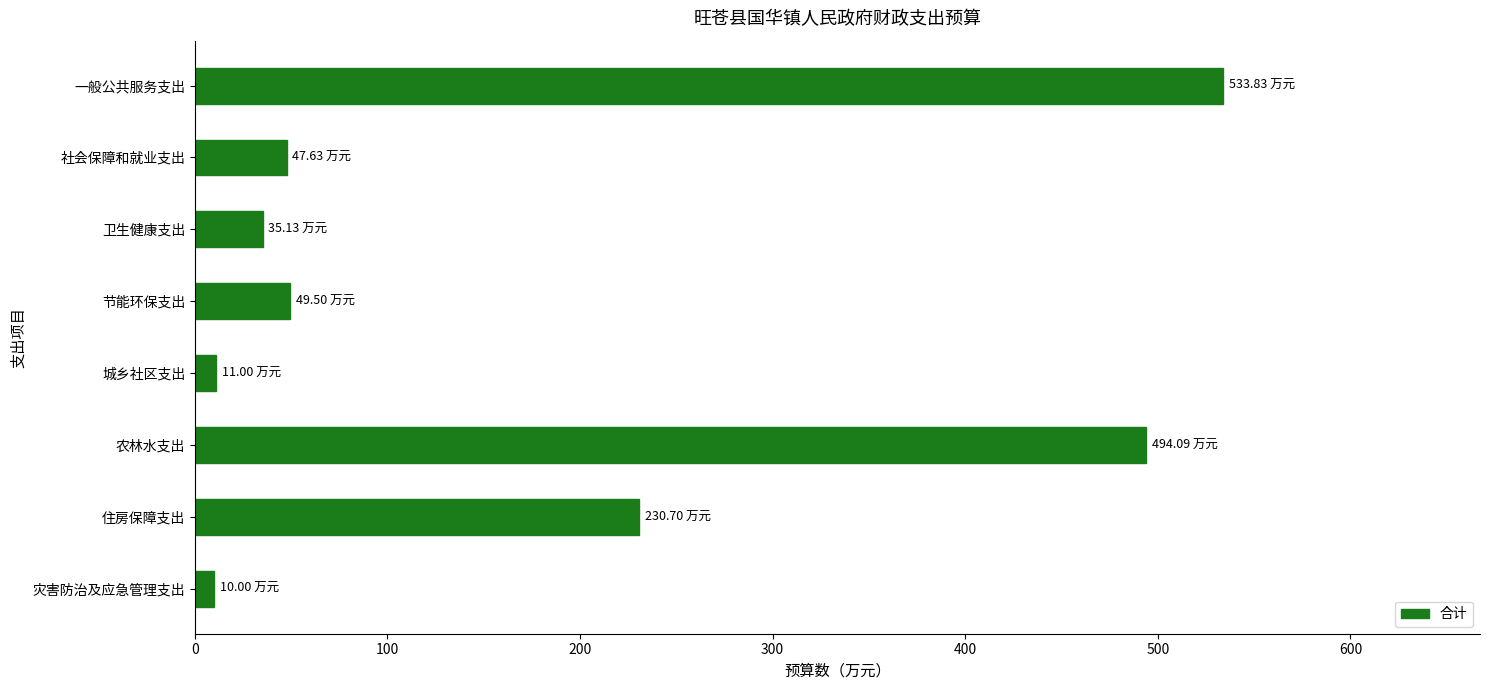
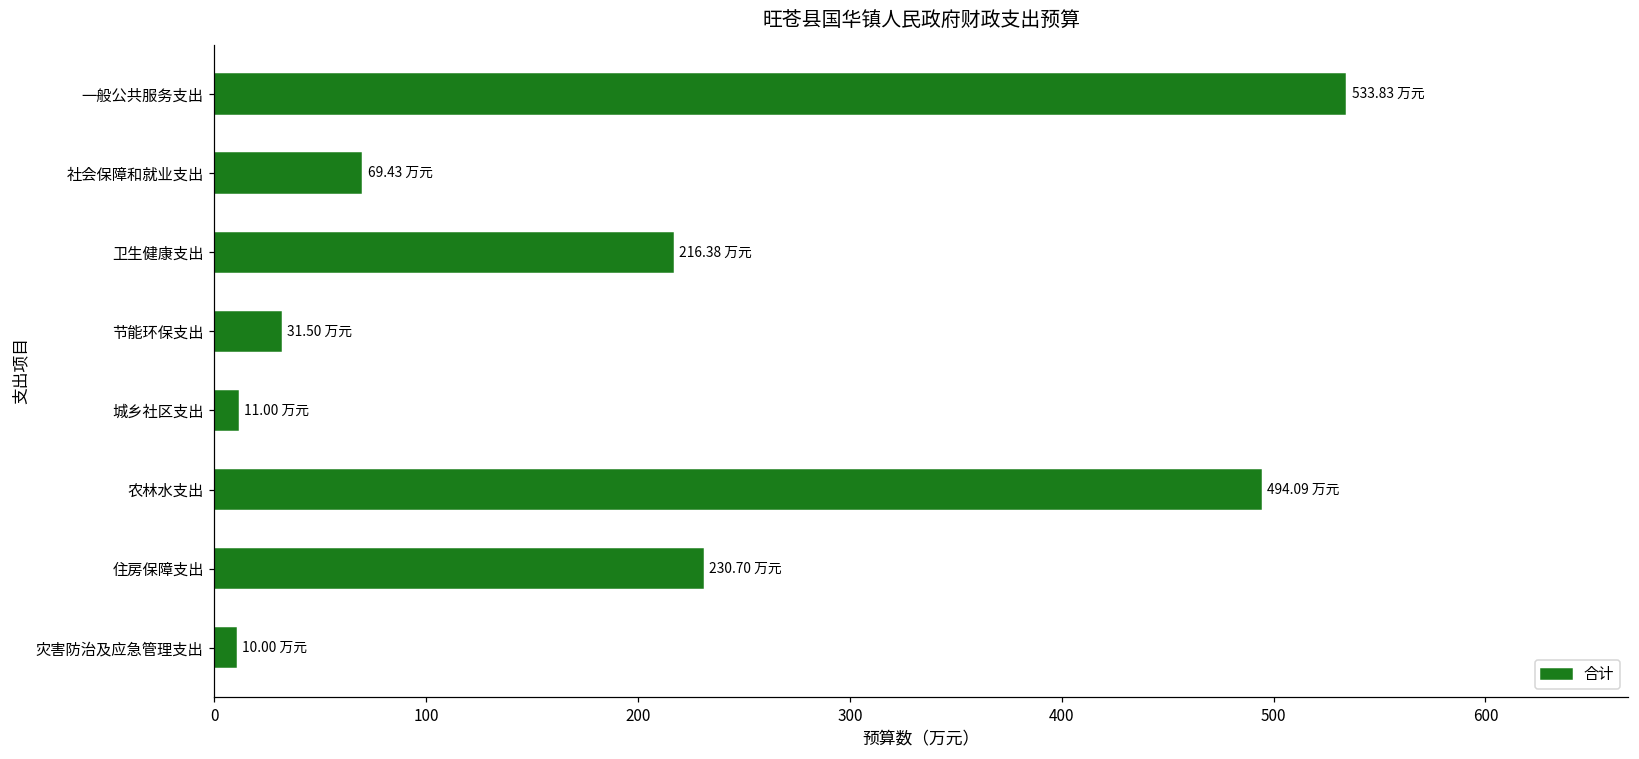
社会保障和就业支出: 47.63 -> 69.43
卫生健康支出: 35.13 -> 216.38
节能环保支出: 49.50 -> 31.50
